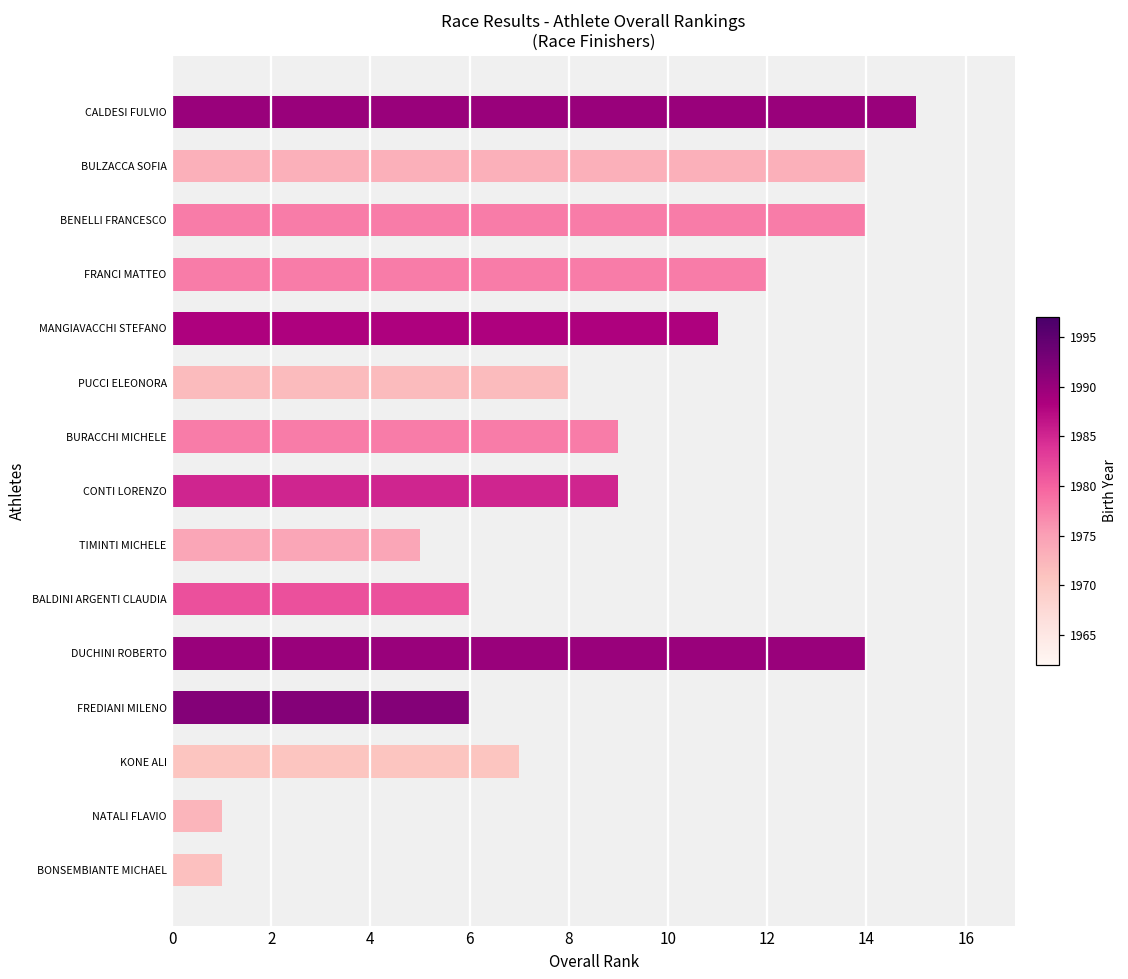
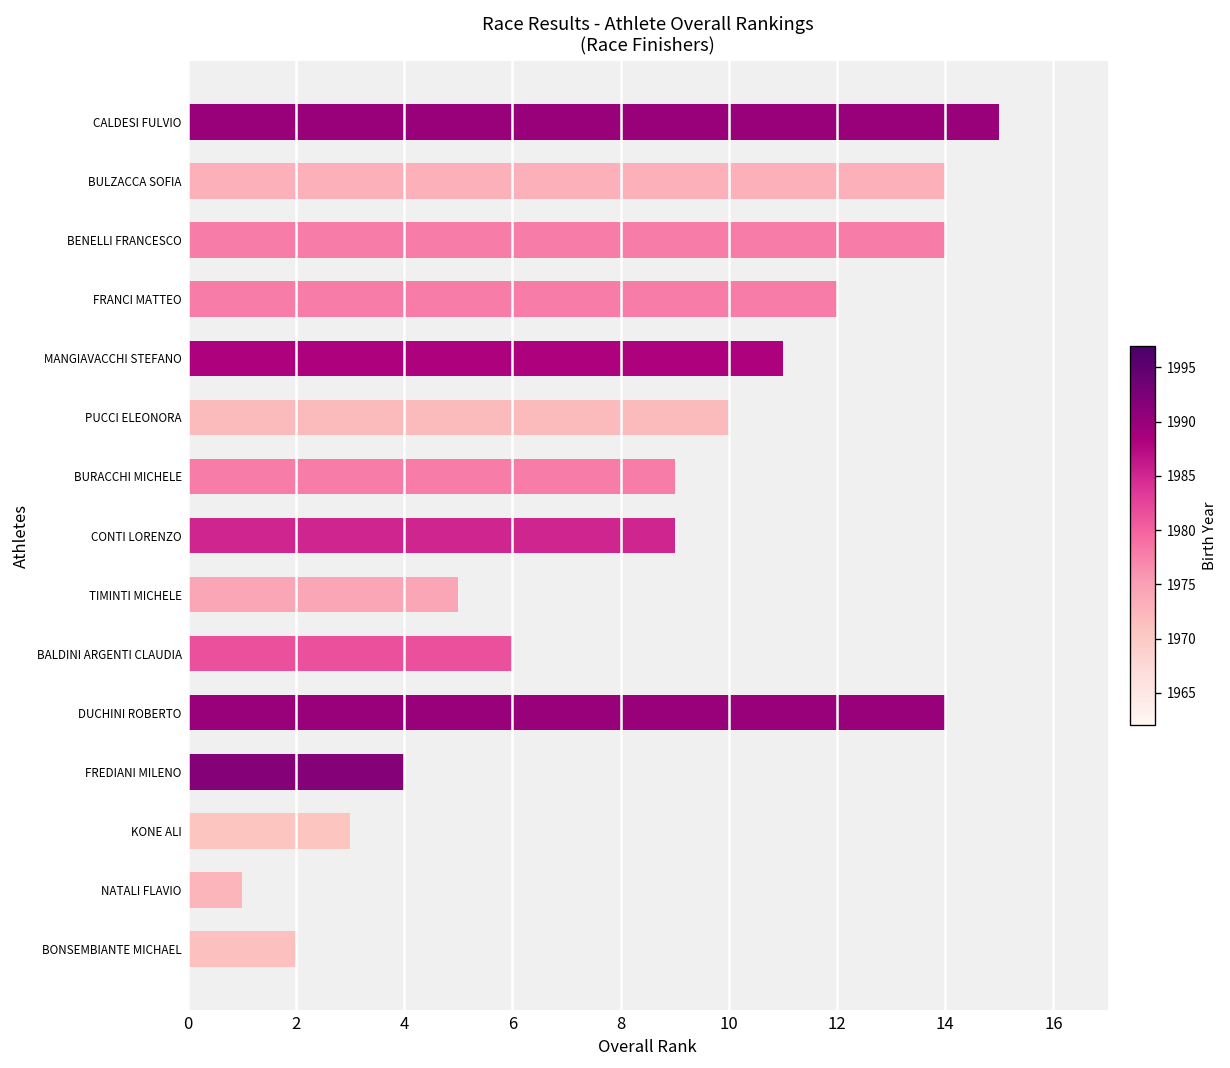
PUCCI ELEONORA: 8 -> 10
FREDIANI MILENO: 6 -> 4
KONE ALI: 7 -> 3
BONSEMBIANTE MICHAEL: 1 -> 2
